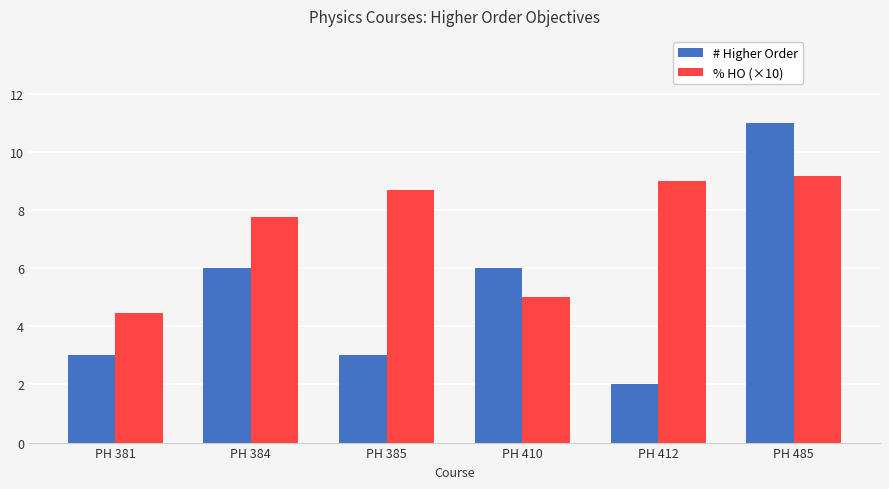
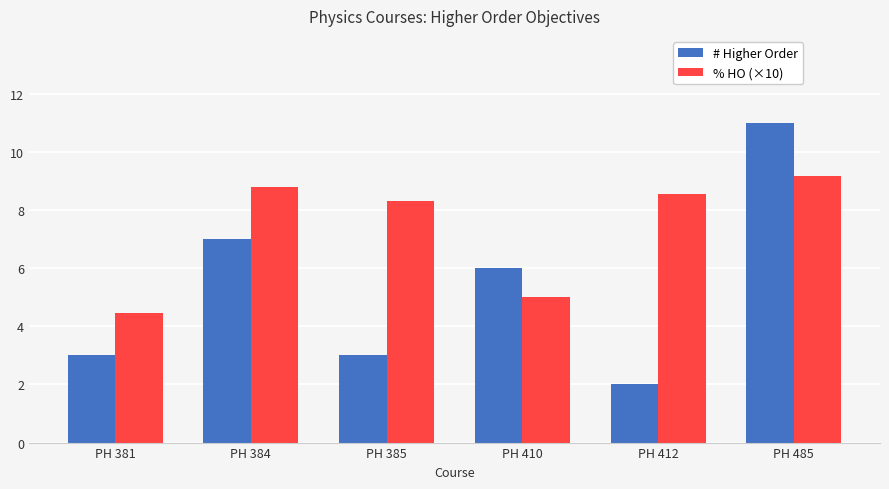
# Higher Order, PH 384: 6 -> 7
% HO (×10), PH 384: 7.8 -> 8.8
% HO (×10), PH 385: 8.7 -> 8.3
% HO (×10), PH 412: 9.0 -> 8.6
